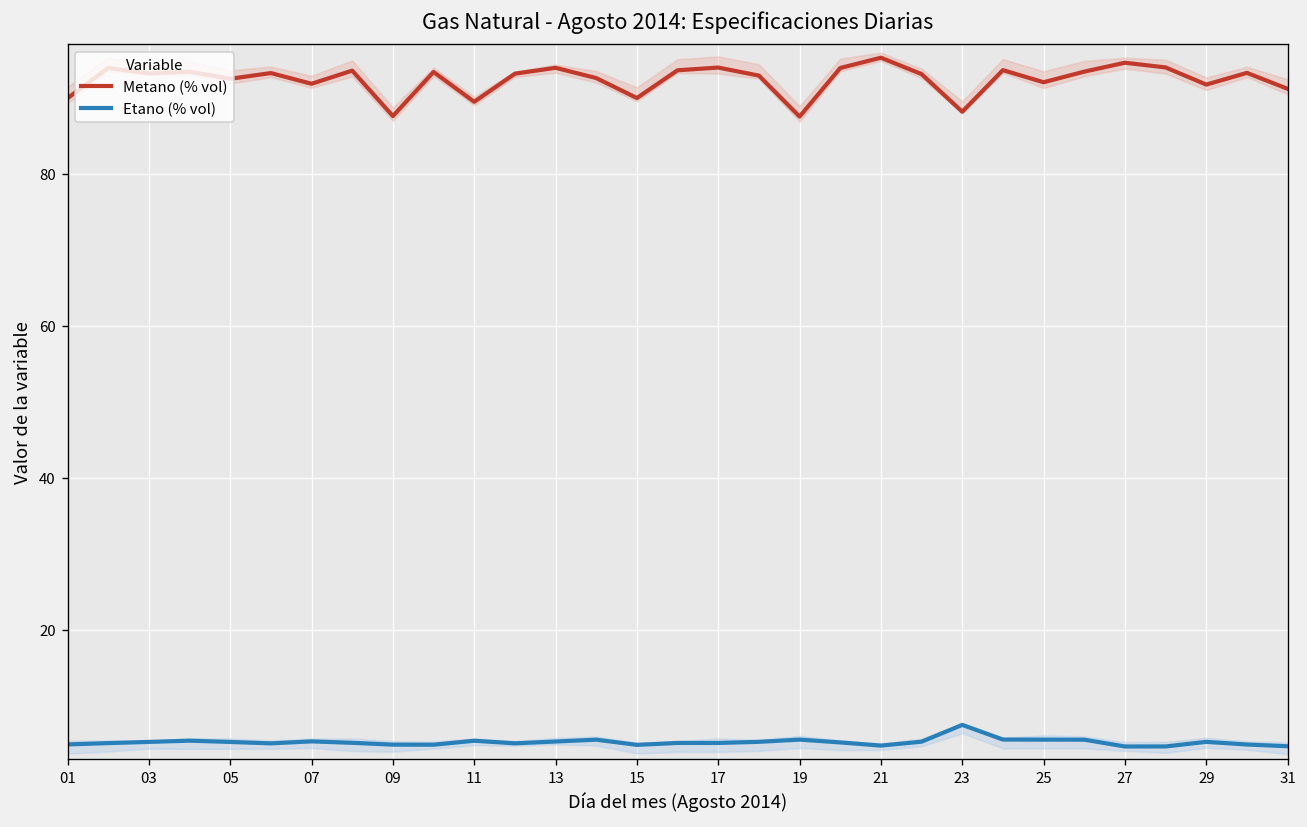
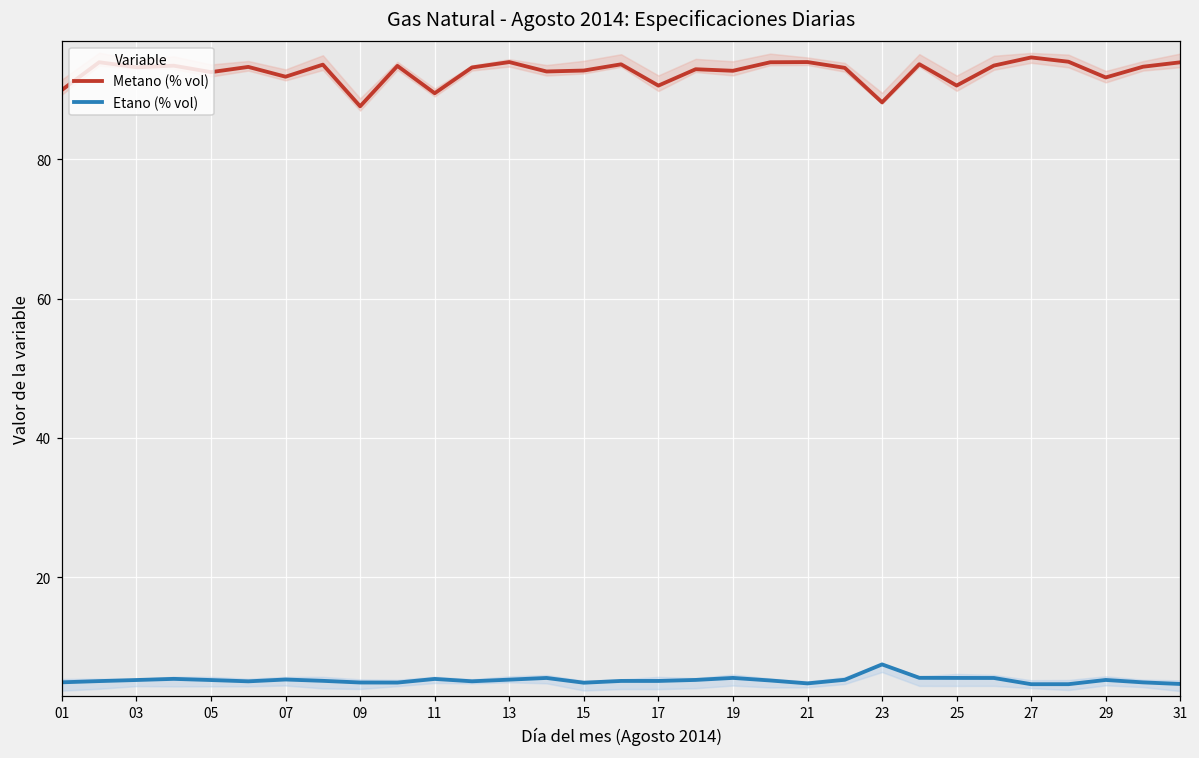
Metano (% vol), 15: 90 -> 93
Metano (% vol), 17: 94 -> 91
Metano (% vol), 19: 88 -> 93
Metano (% vol), 21: 95 -> 94
Metano (% vol), 25: 92 -> 91
Metano (% vol), 31: 91 -> 94
